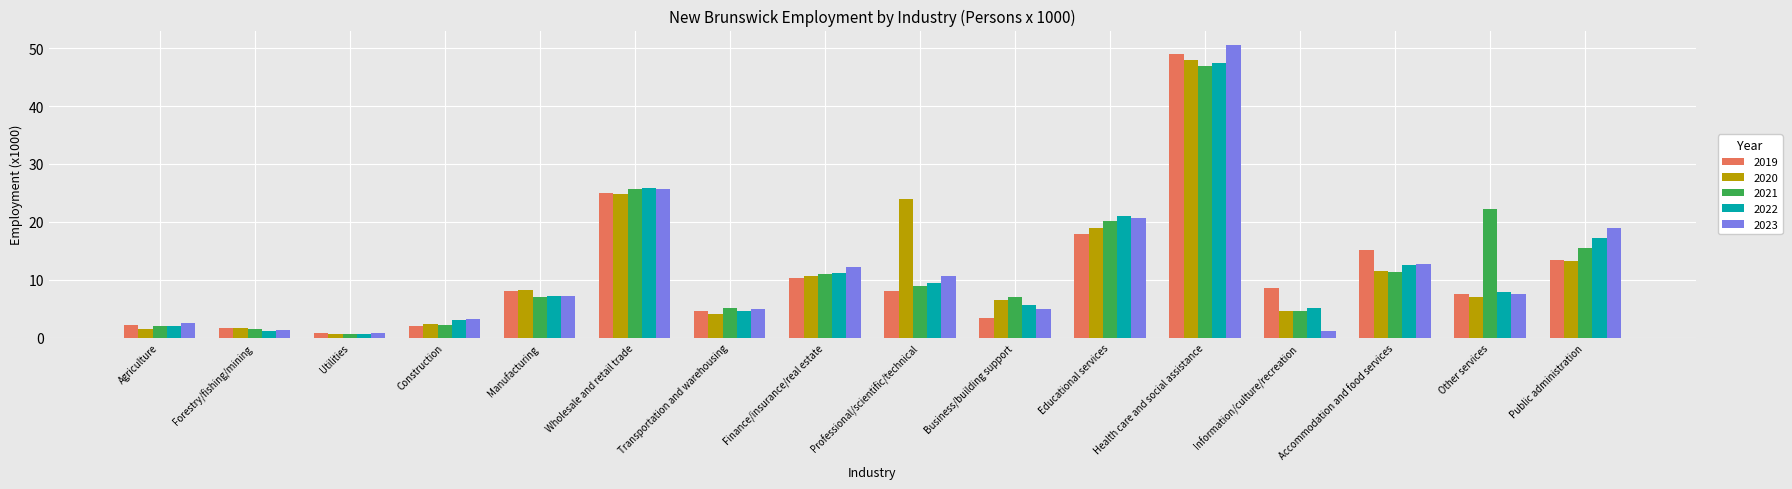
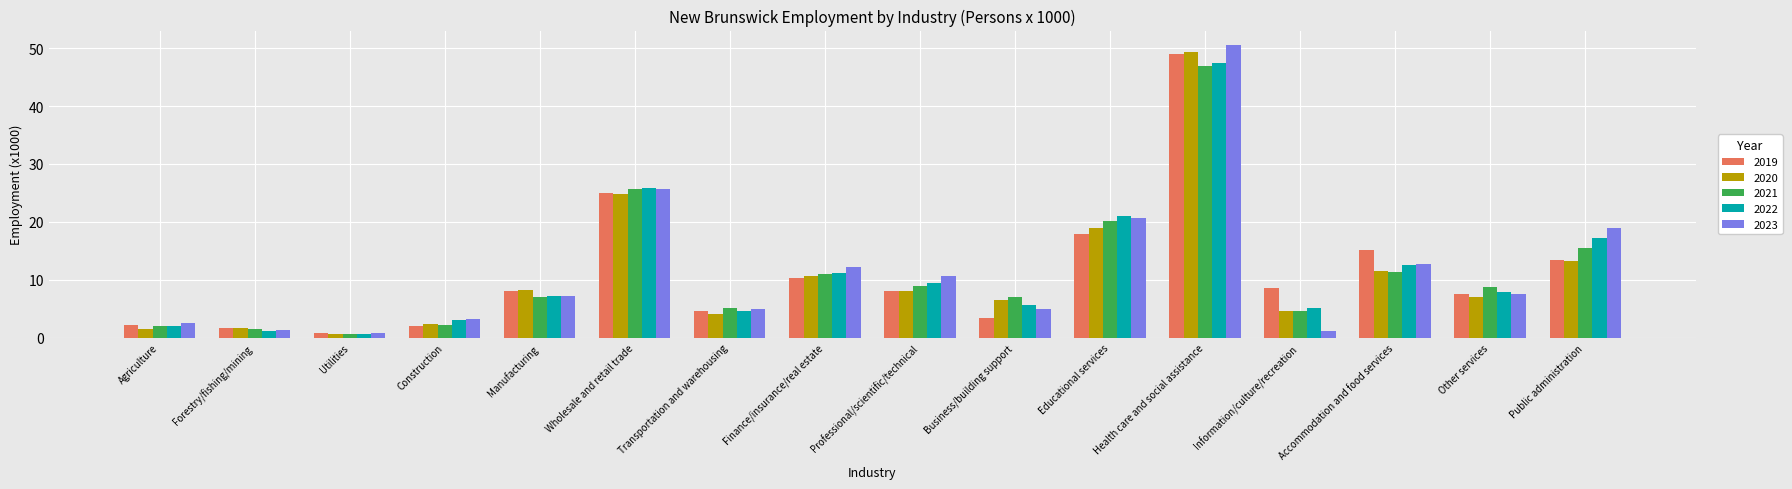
2020, Professional/scientific/technical: 24 -> 8
2020, Health care and social assistance: 48 -> 49
2021, Other services: 22 -> 9
